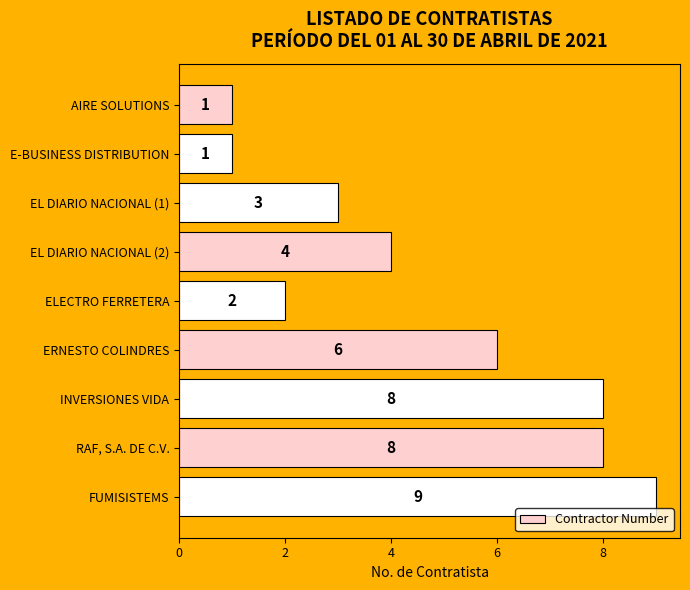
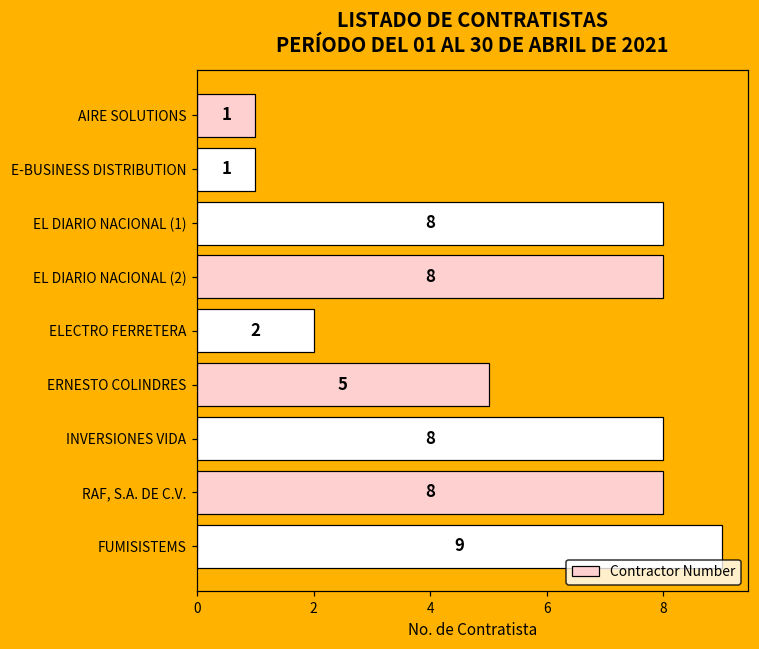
EL DIARIO NACIONAL (1): 3 -> 8
EL DIARIO NACIONAL (2): 4 -> 8
ERNESTO COLINDRES: 6 -> 5
